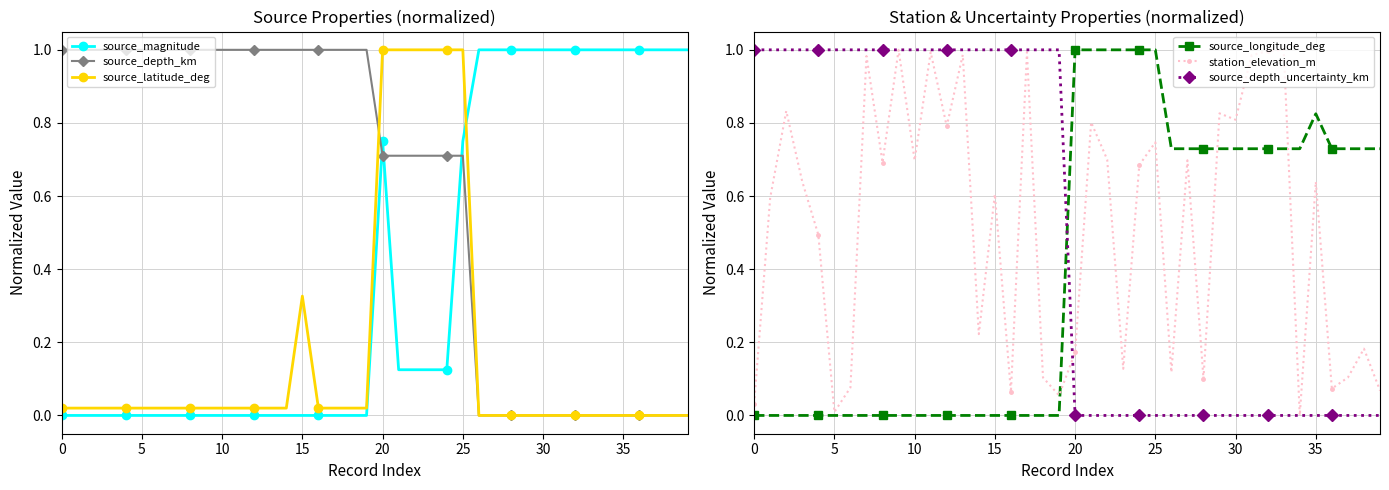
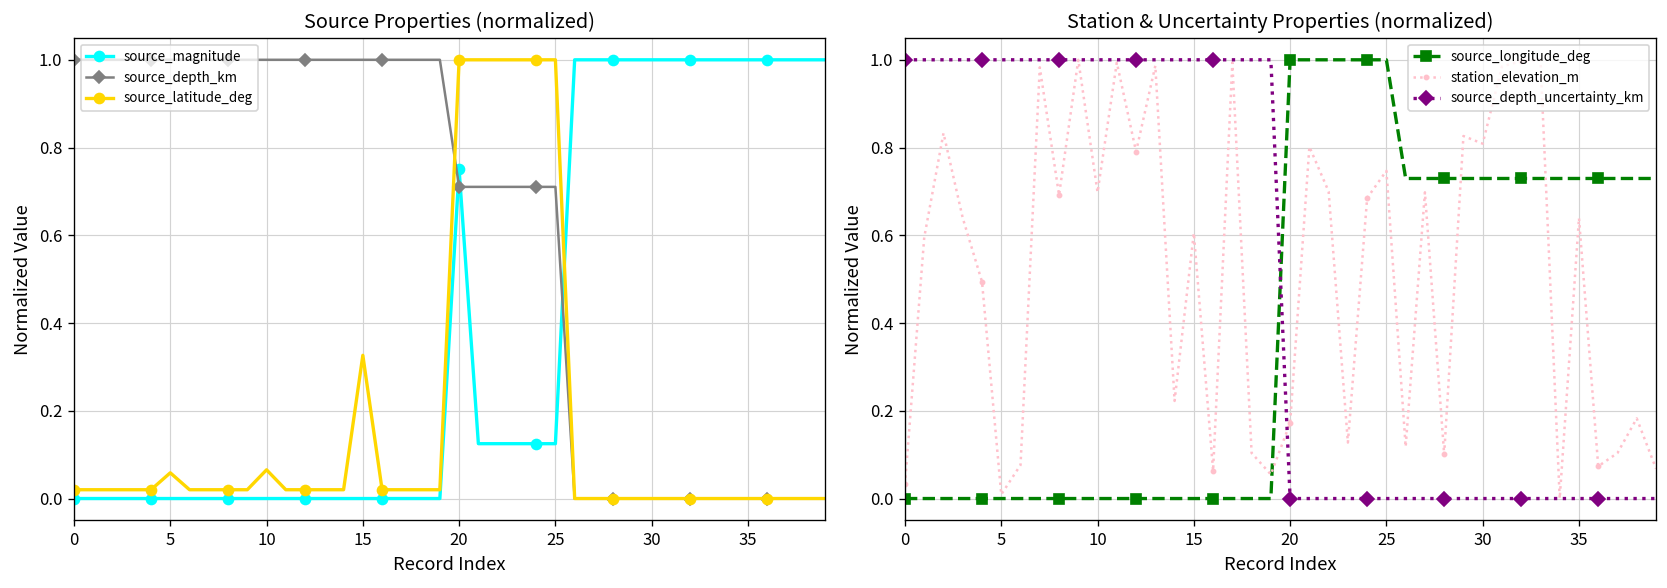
Source Properties (normalized), source_latitude_deg, 5: 0.02 -> 0.06
Source Properties (normalized), source_latitude_deg, 10: 0.02 -> 0.07
Source Properties (normalized), source_magnitude, 25: 0.75 -> 0.13
Station & Uncertainty Properties (normalized), source_longitude_deg, 35: 0.83 -> 0.73
